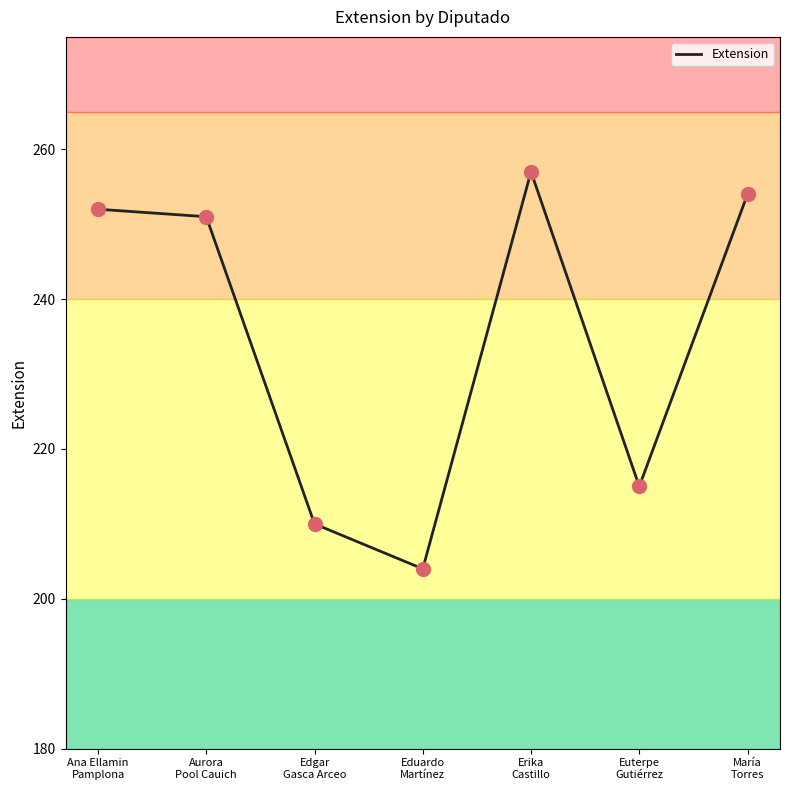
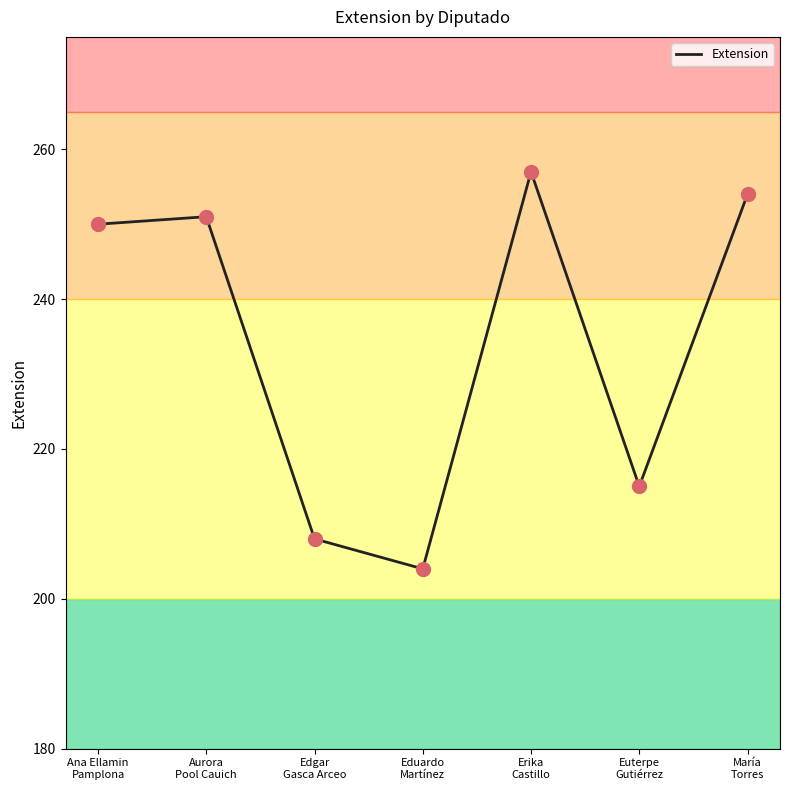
Ana Ellamin Pamplona: 252 -> 250
Edgar Gasca Arceo: 210 -> 208
